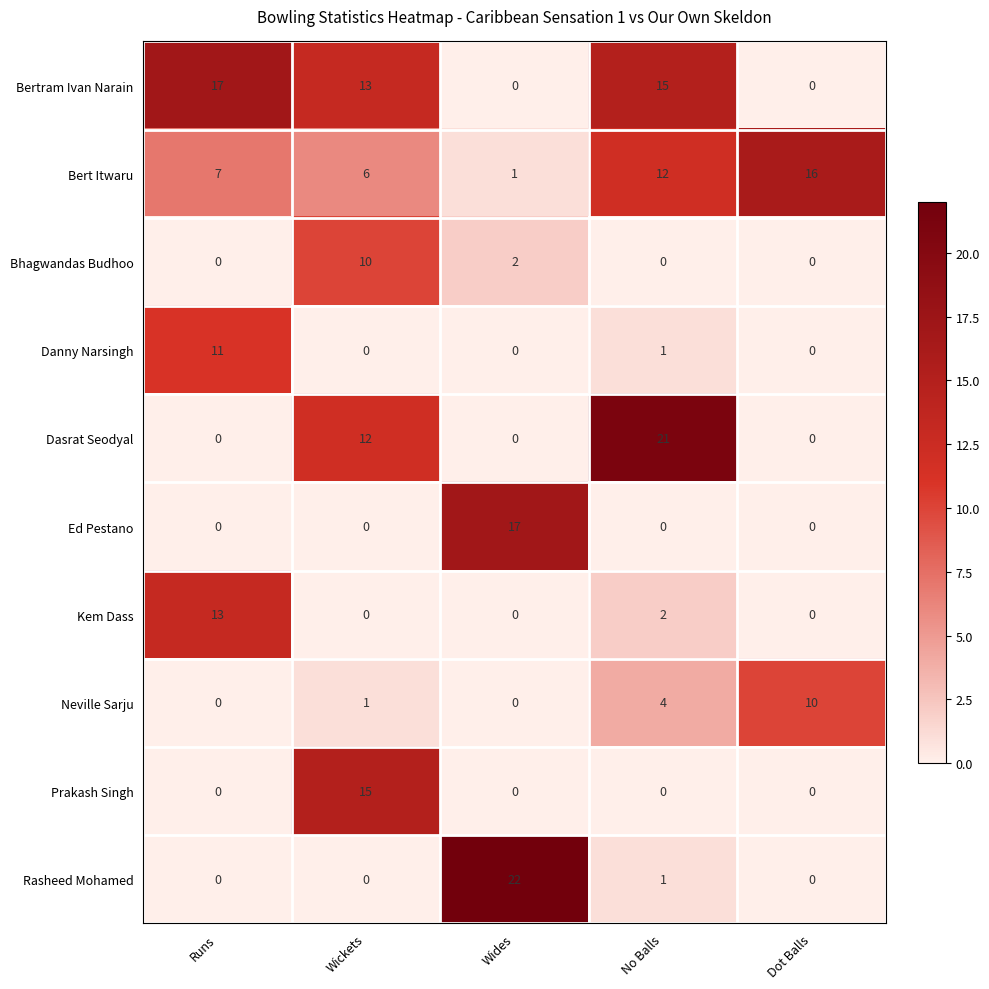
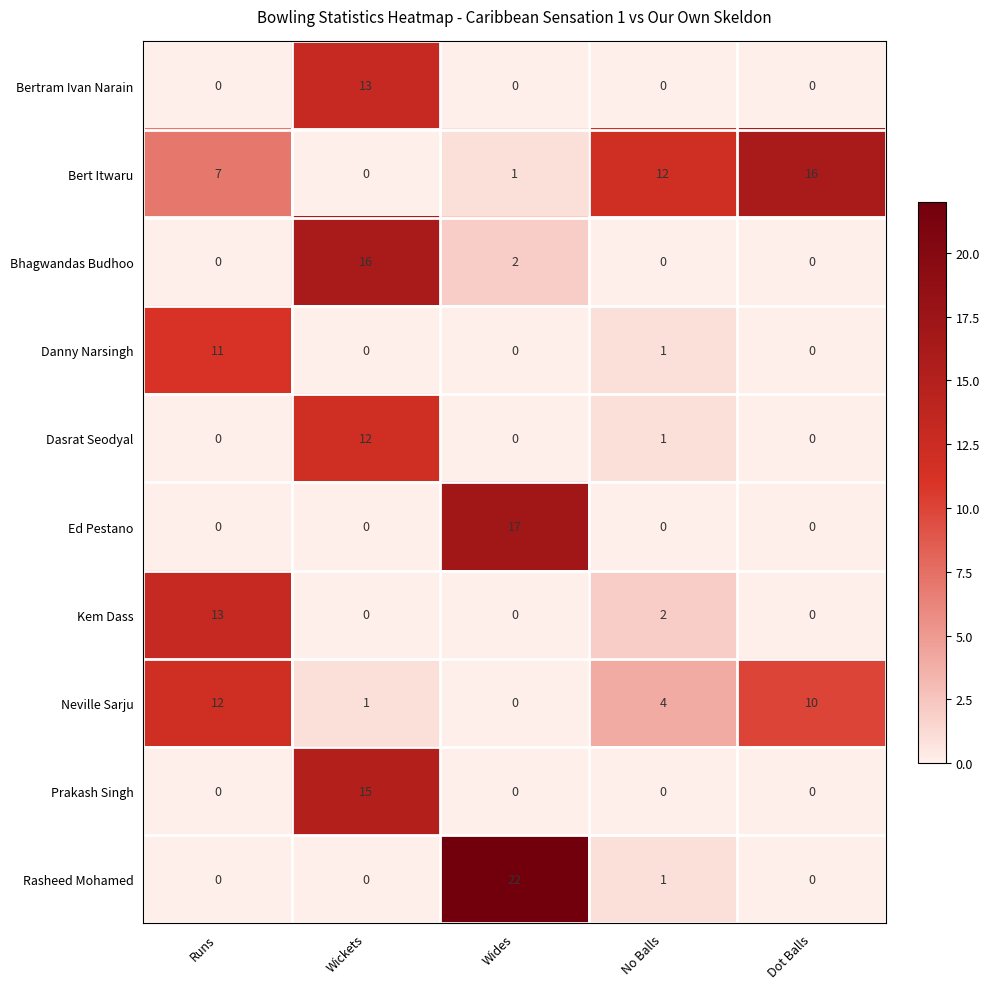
Bertram Ivan Narain, Runs: 17 -> 0
Bertram Ivan Narain, No Balls: 15 -> 0
Bert Itwaru, Wickets: 6 -> 0
Bhagwandas Budhoo, Wickets: 10 -> 16
Dasrat Seodyal, No Balls: 21 -> 1
Neville Sarju, Runs: 0 -> 12
